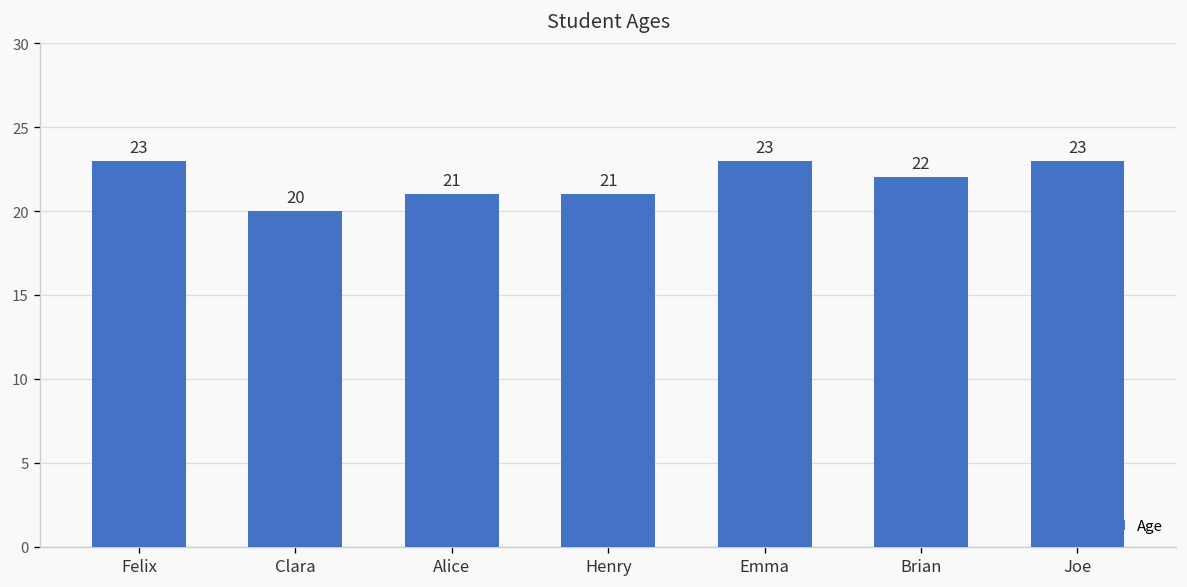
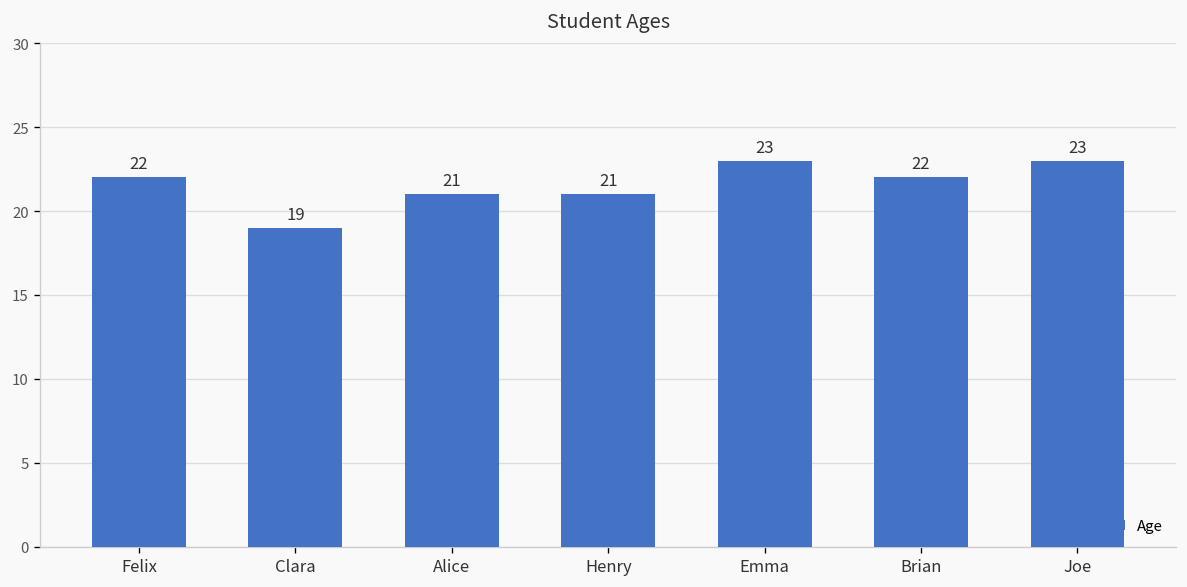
Felix: 23 -> 22
Clara: 20 -> 19
